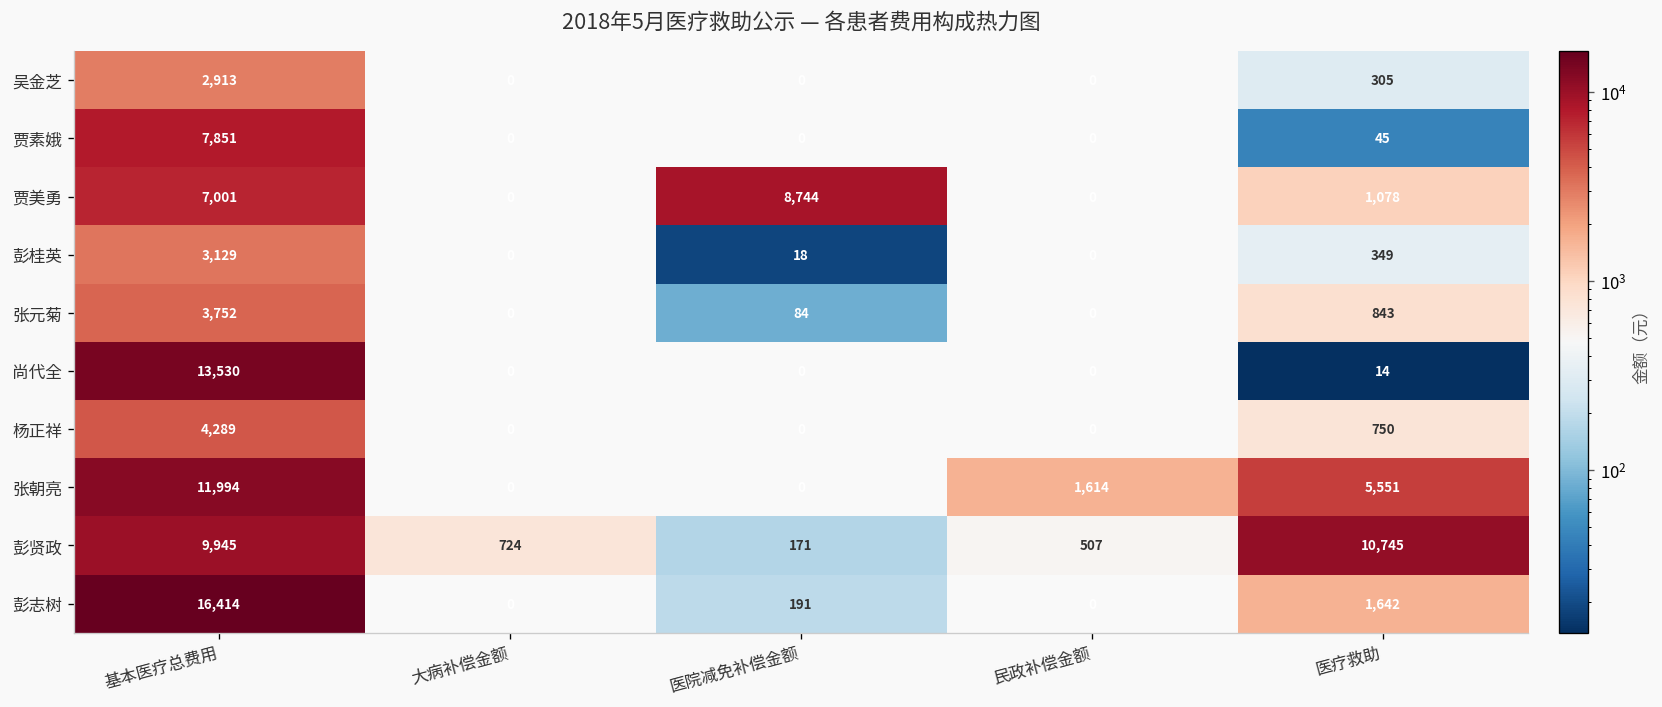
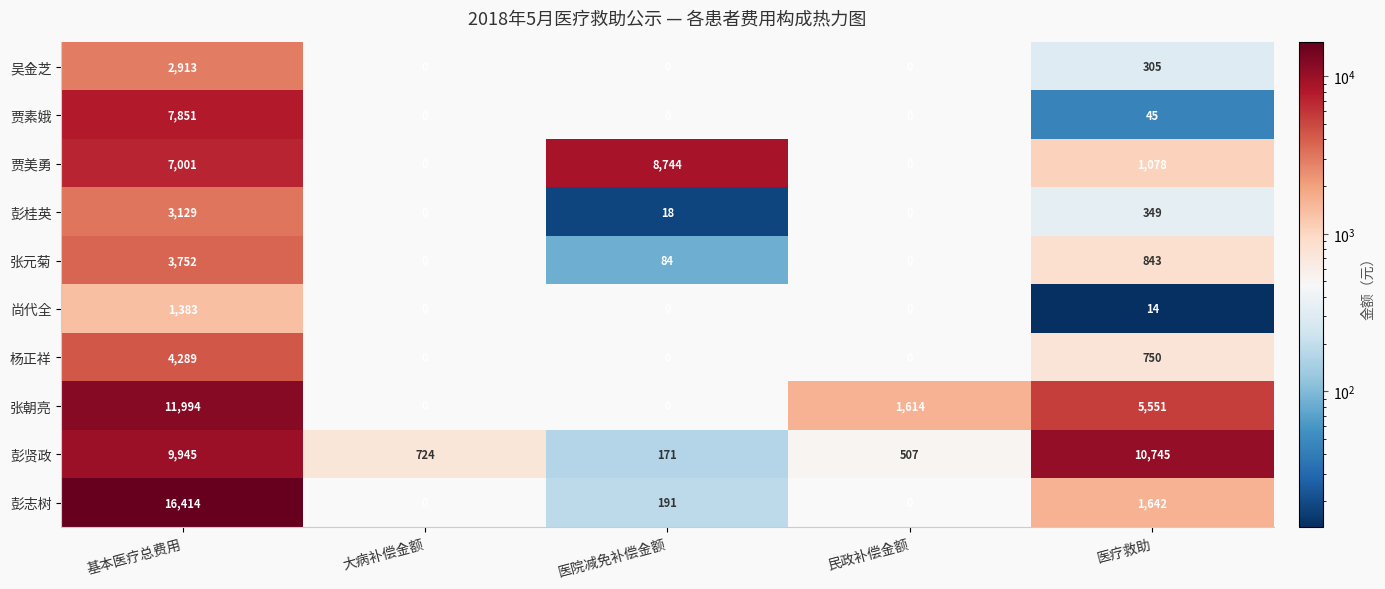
尚代全, 基本医疗总费用: 13,530 -> 1,383
